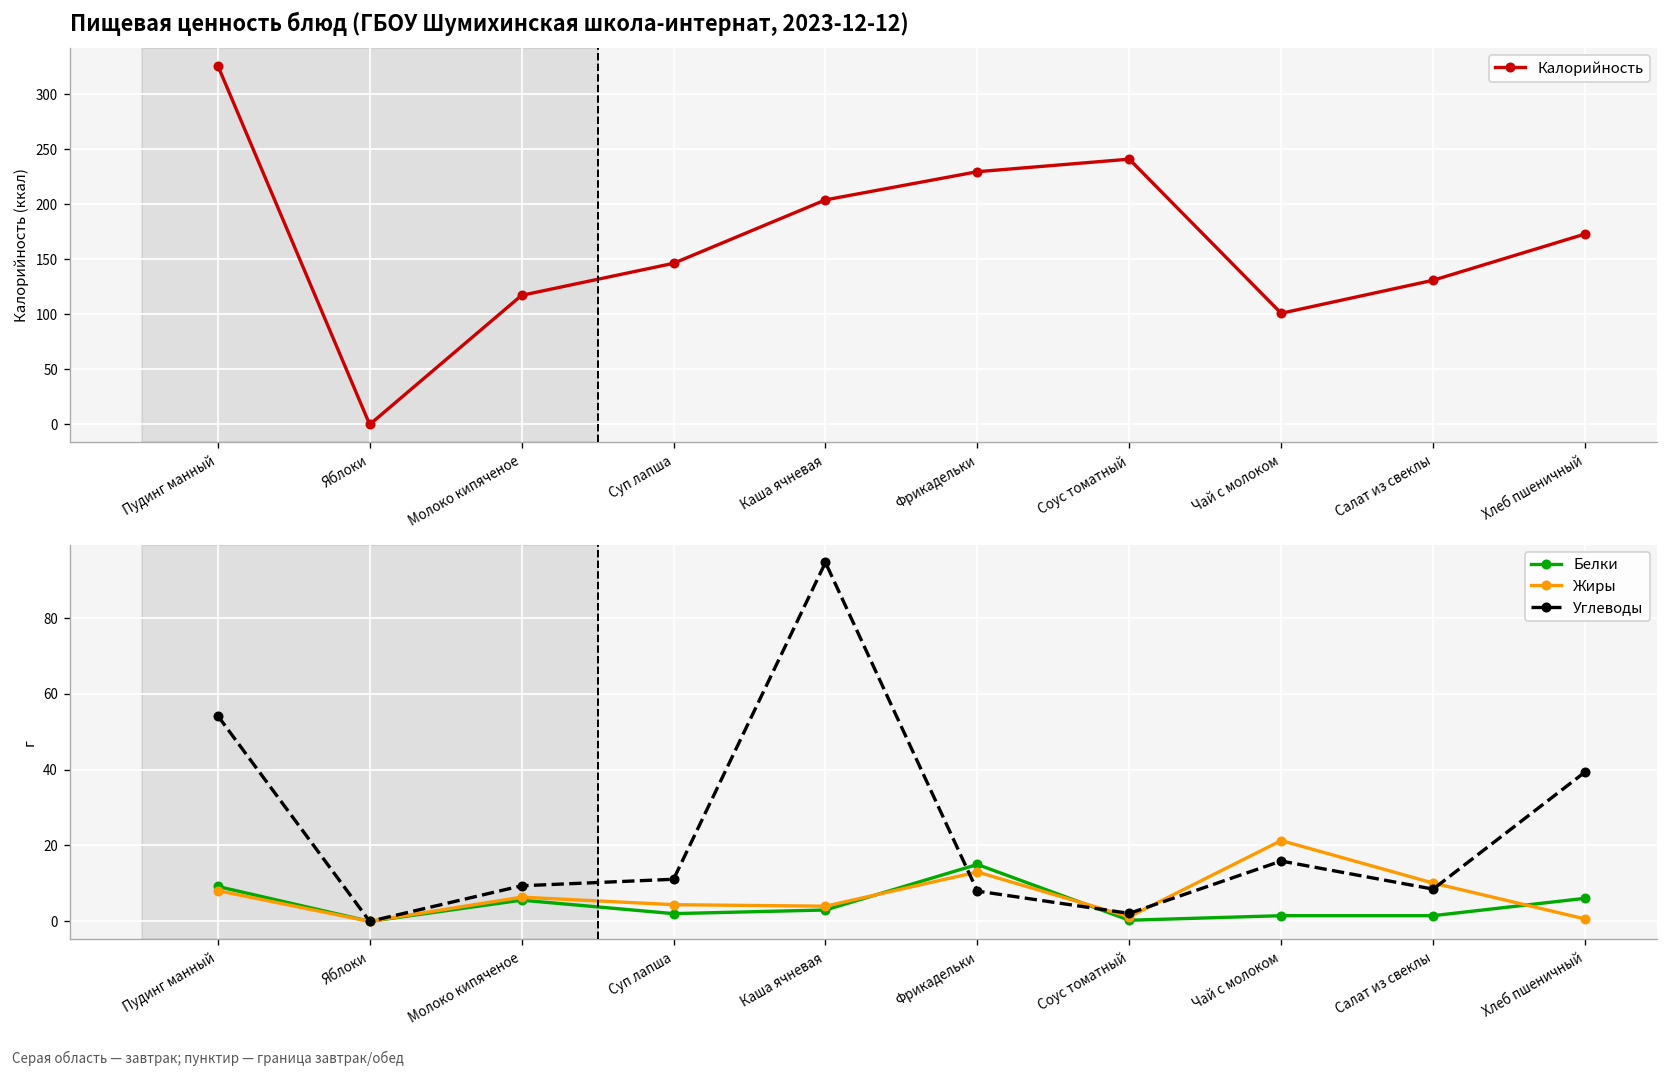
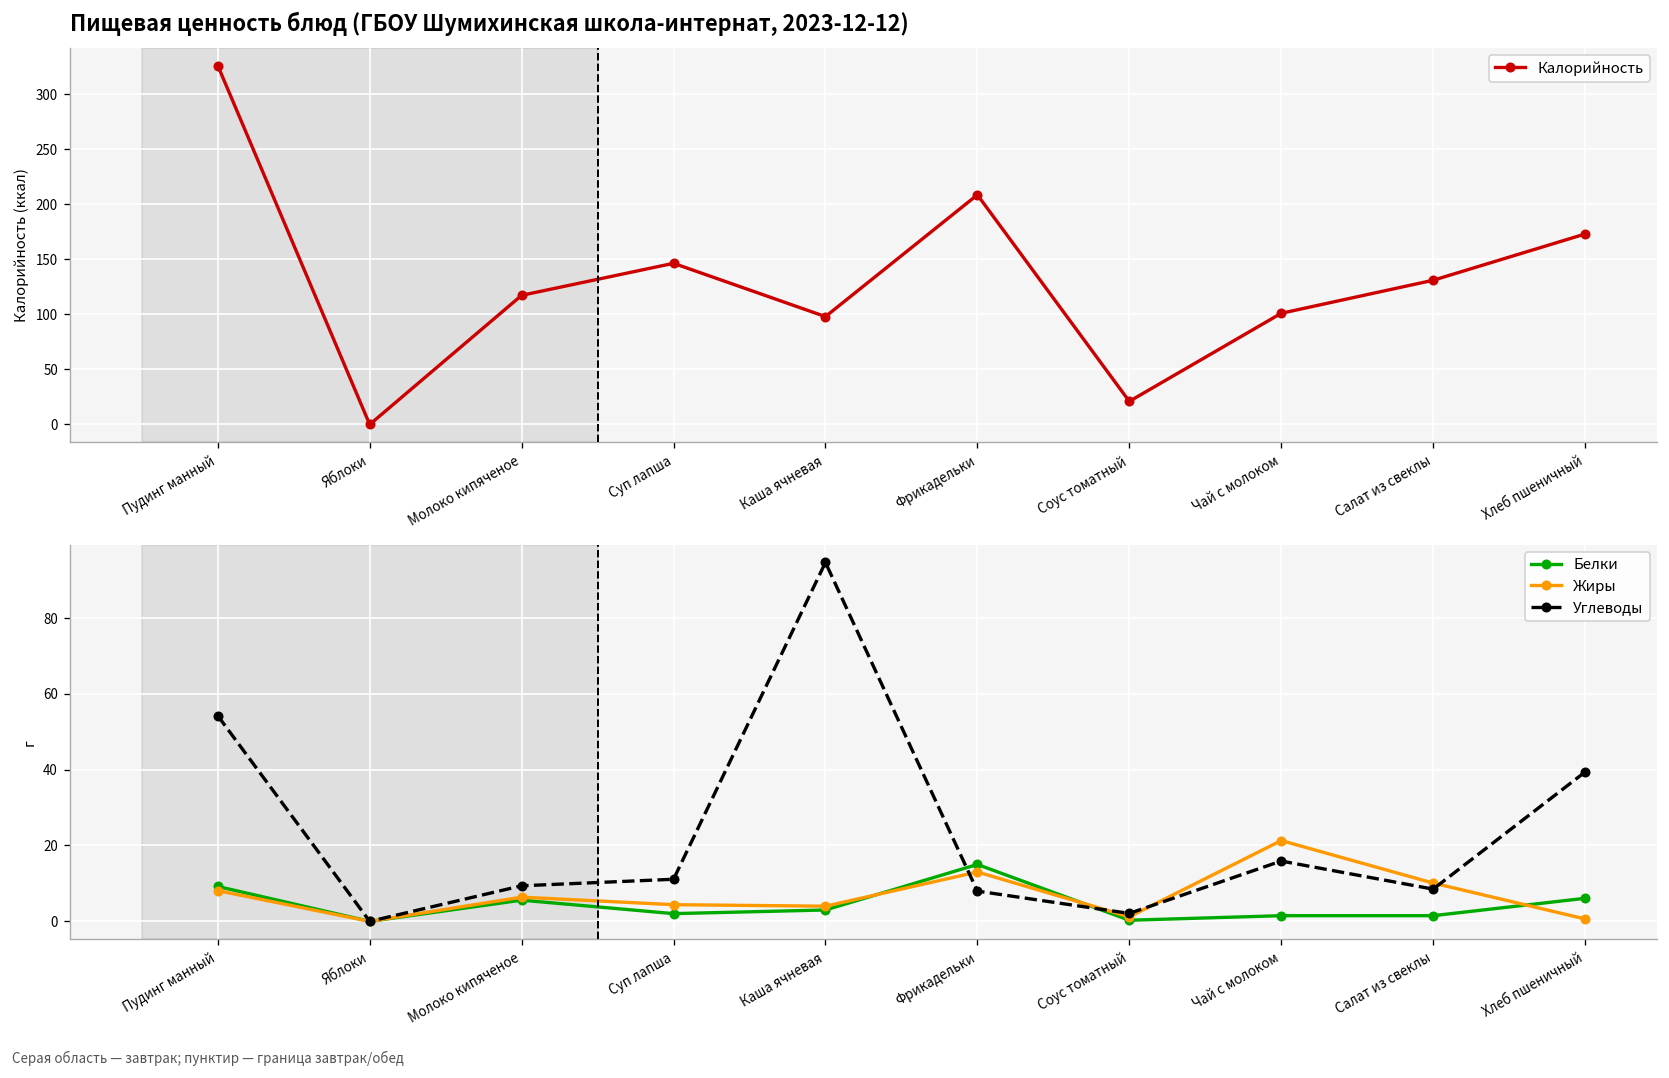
Пищевая ценность блюд (ГБОУ Шумихинская школа-интернат, 2023-12-12), Каша ячневая: 200 -> 100
Пищевая ценность блюд (ГБОУ Шумихинская школа-интернат, 2023-12-12), Фрикадельки: 230 -> 210
Пищевая ценность блюд (ГБОУ Шумихинская школа-интернат, 2023-12-12), Соус томатный: 240 -> 20
